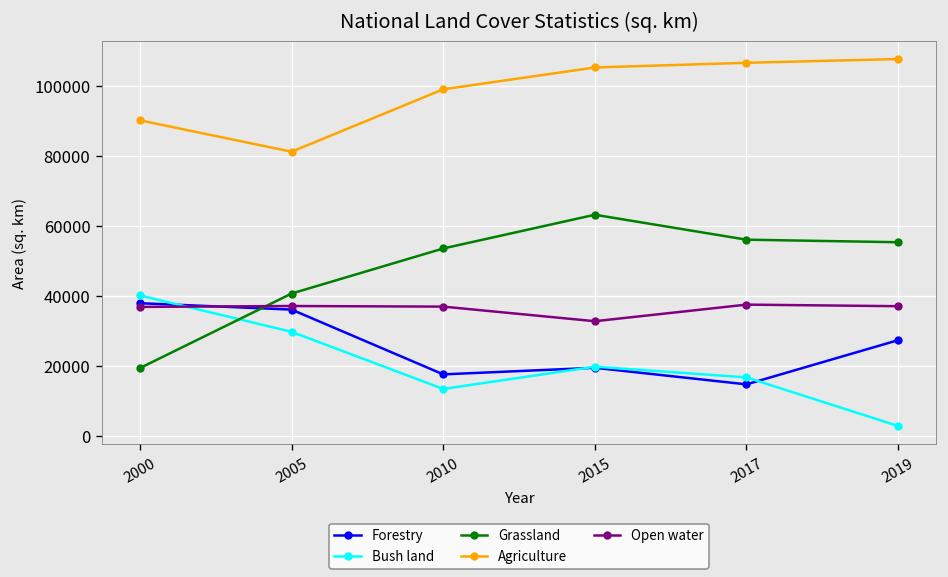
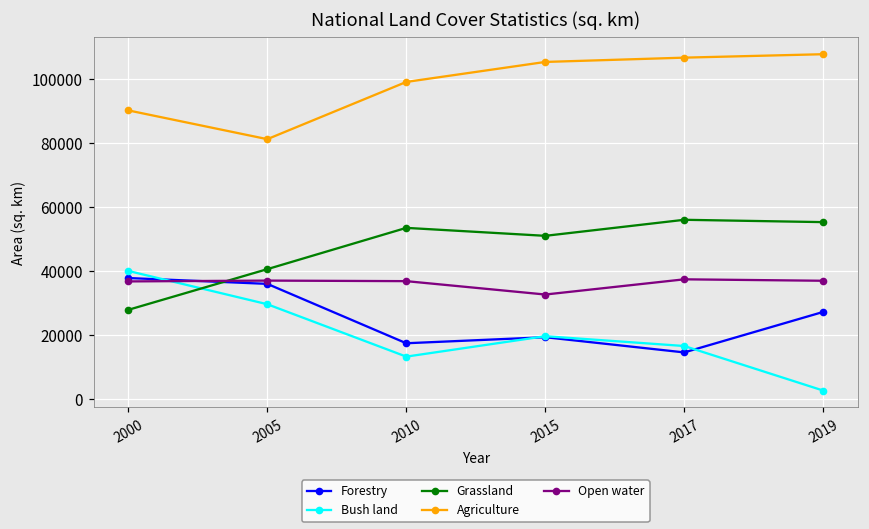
Grassland, 2000: 19000 -> 28000
Grassland, 2015: 63000 -> 51000
